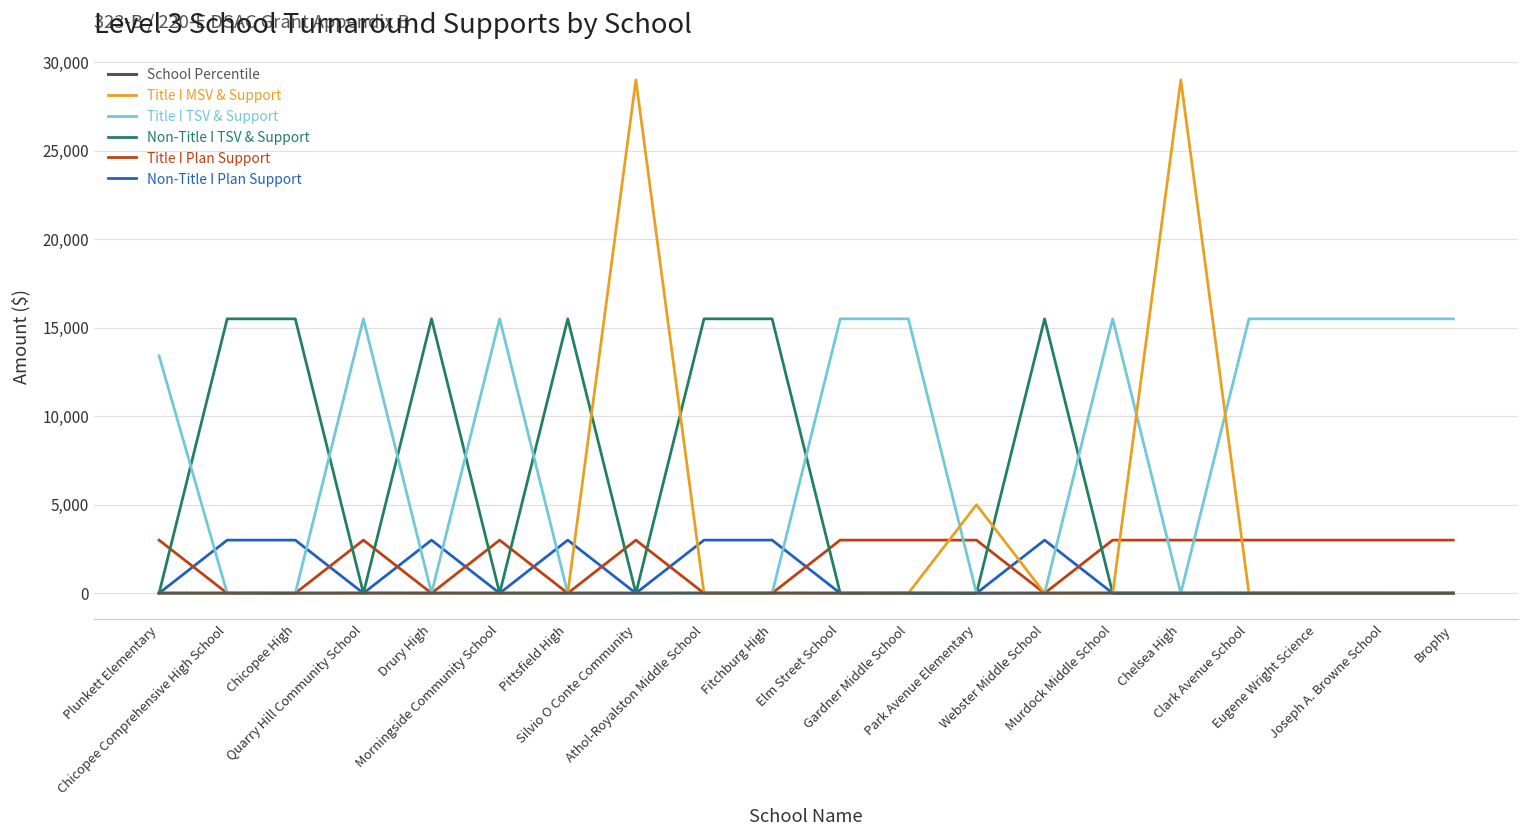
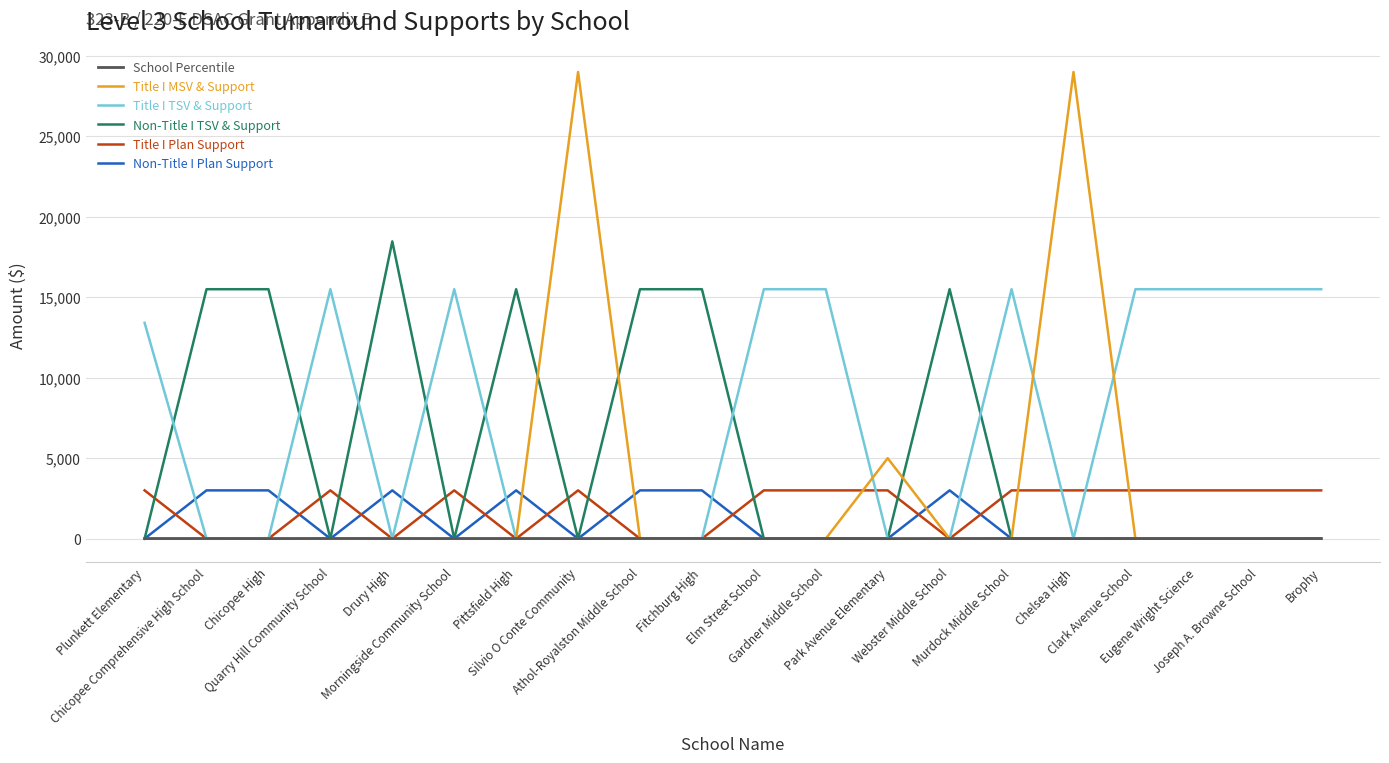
Non-Title I TSV & Support, Drury High: 15,500 -> 18,500
